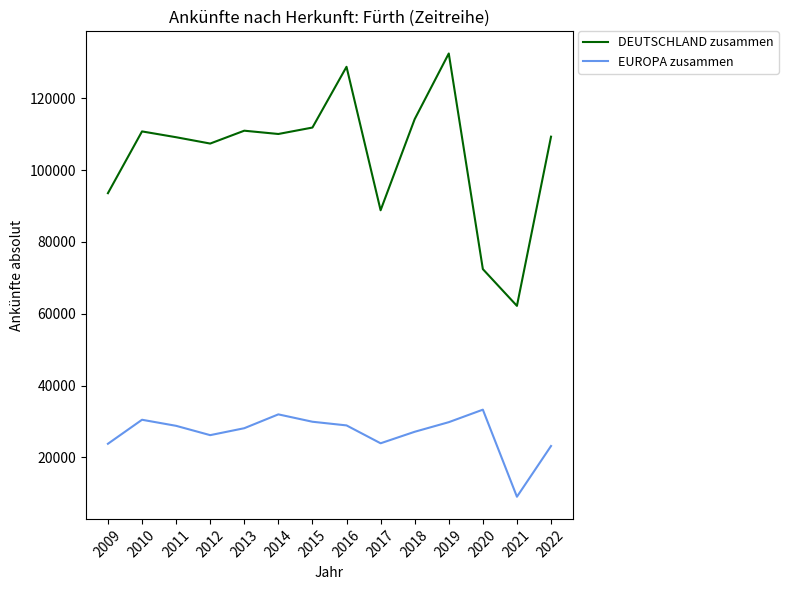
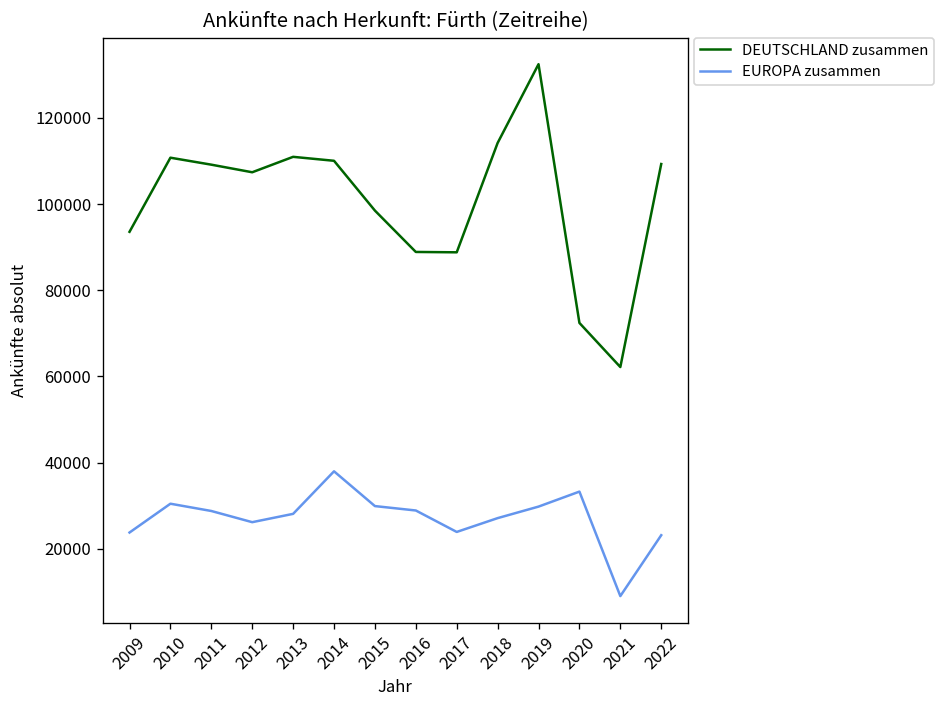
EUROPA zusammen, 2014: 32000 -> 38000
DEUTSCHLAND zusammen, 2015: 112000 -> 98000
DEUTSCHLAND zusammen, 2016: 129000 -> 89000
